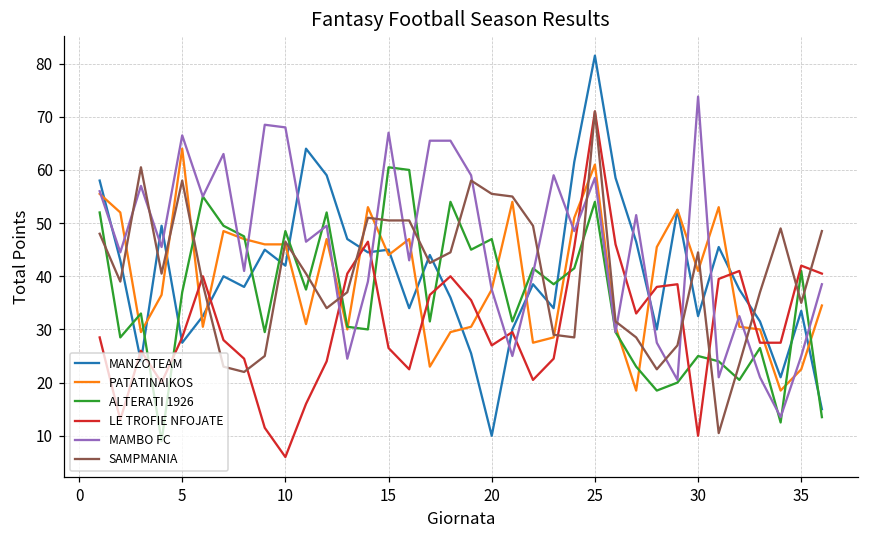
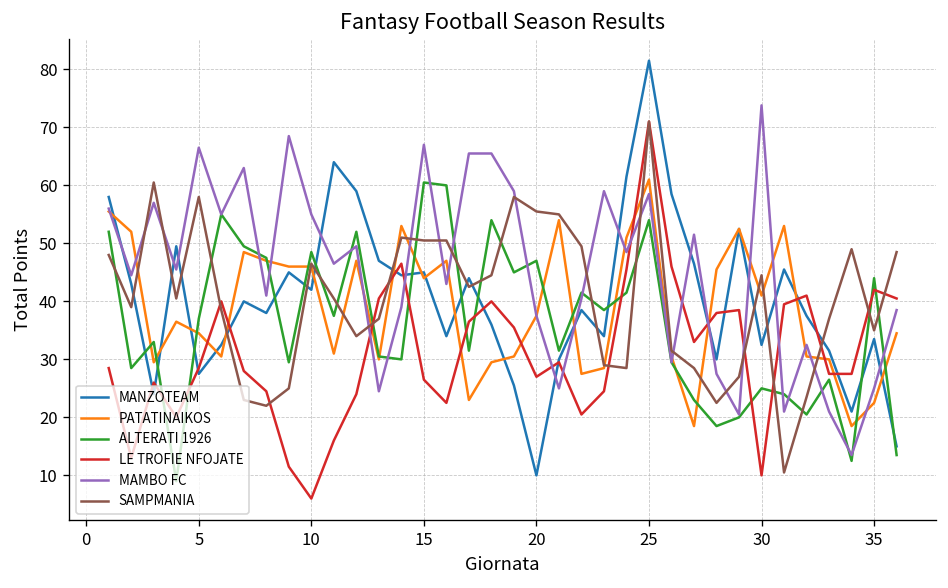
PATATINAIKOS, 5: 64 -> 35
MAMBO FC, 10: 68 -> 55
ALTERATI 1926, 35: 41 -> 44
